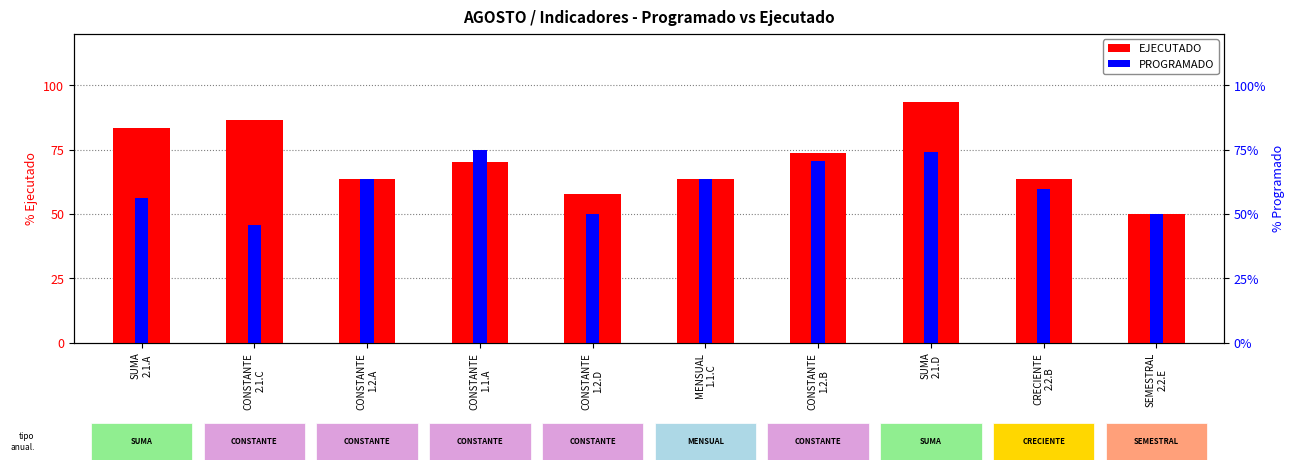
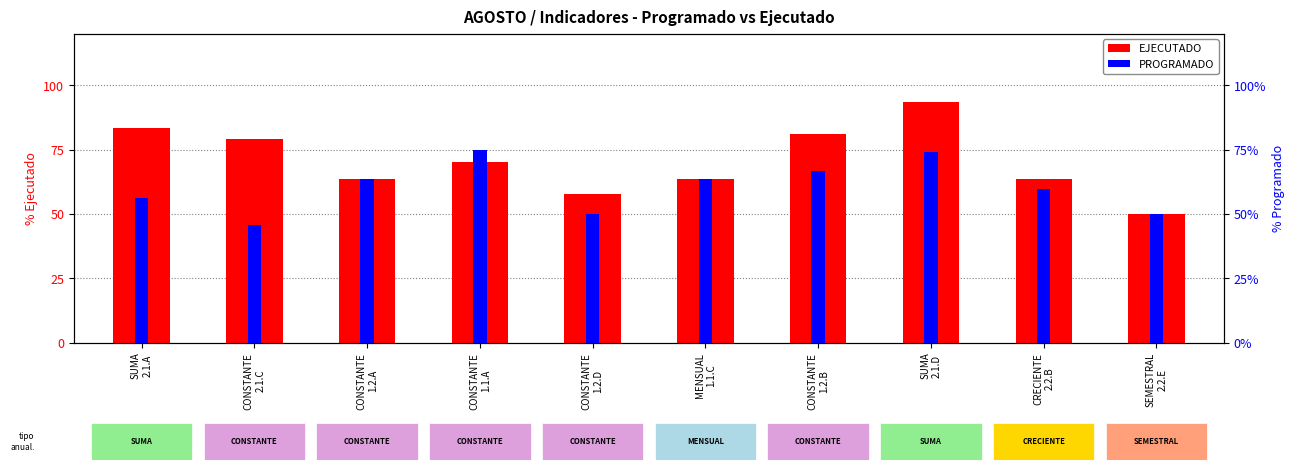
EJECUTADO, CONSTANTE 2.1.C: 87 -> 79
PROGRAMADO, CONSTANTE 1.2.B: 71 -> 67
EJECUTADO, CONSTANTE 1.2.B: 74 -> 81
